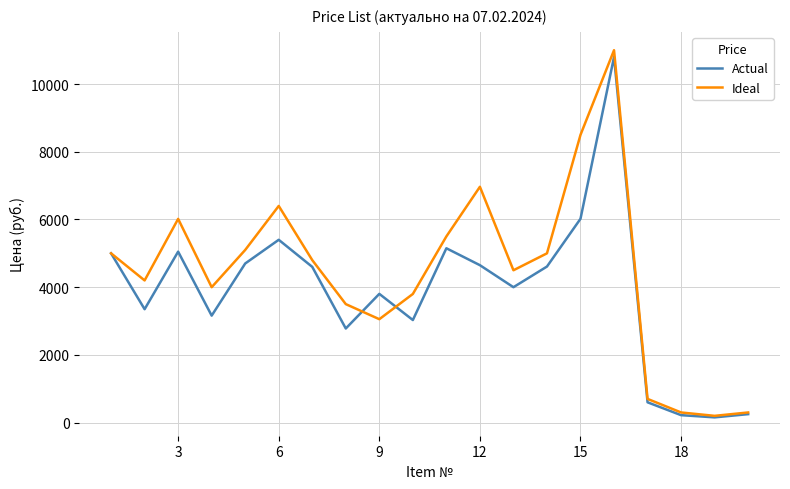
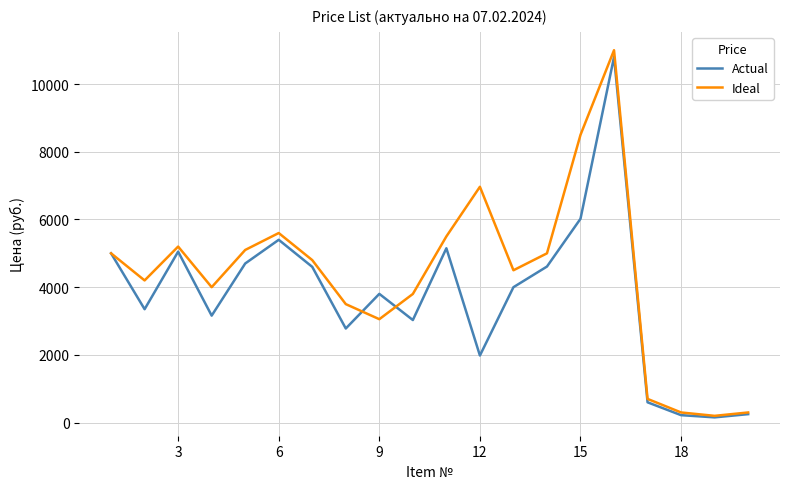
Ideal, 3: 6000 -> 5200
Ideal, 6: 6400 -> 5600
Actual, 12: 4700 -> 2000
